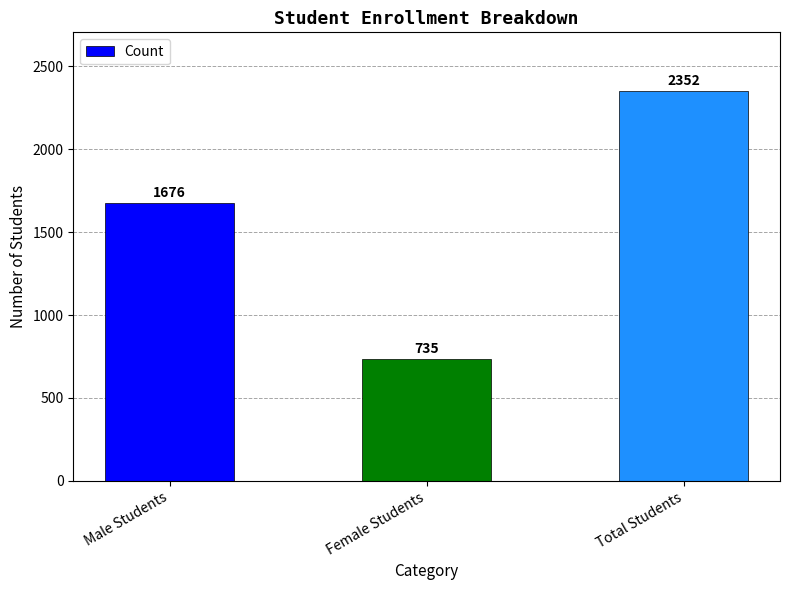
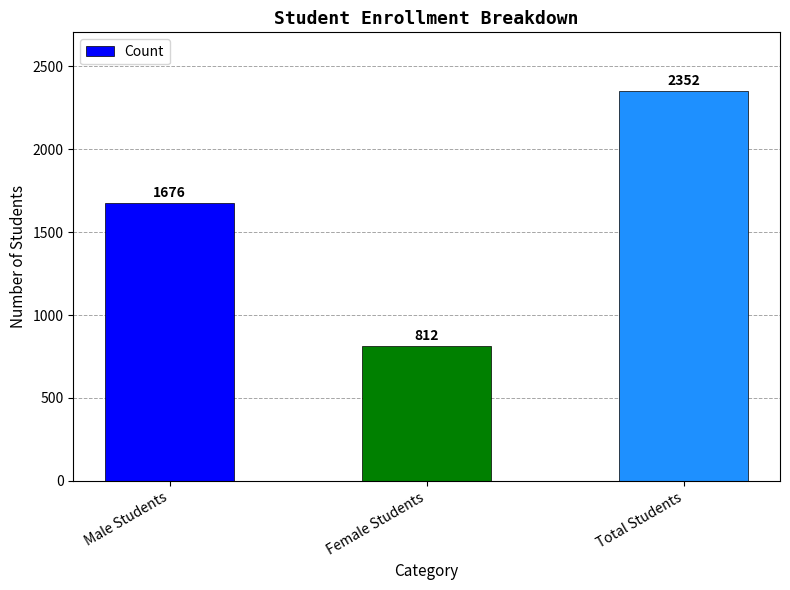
Female Students: 735 -> 812
